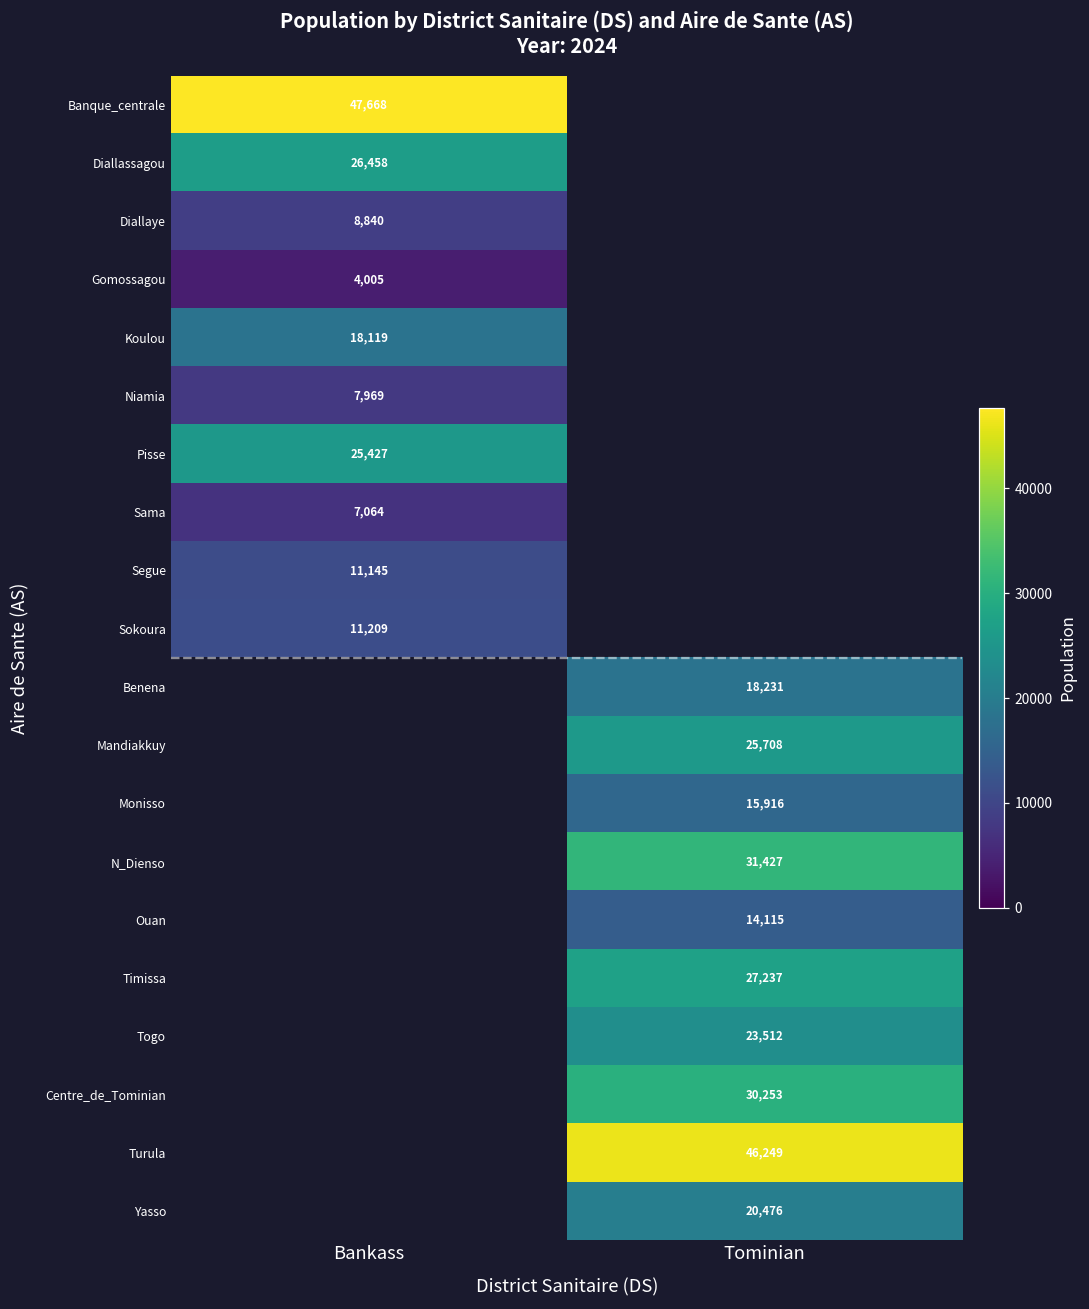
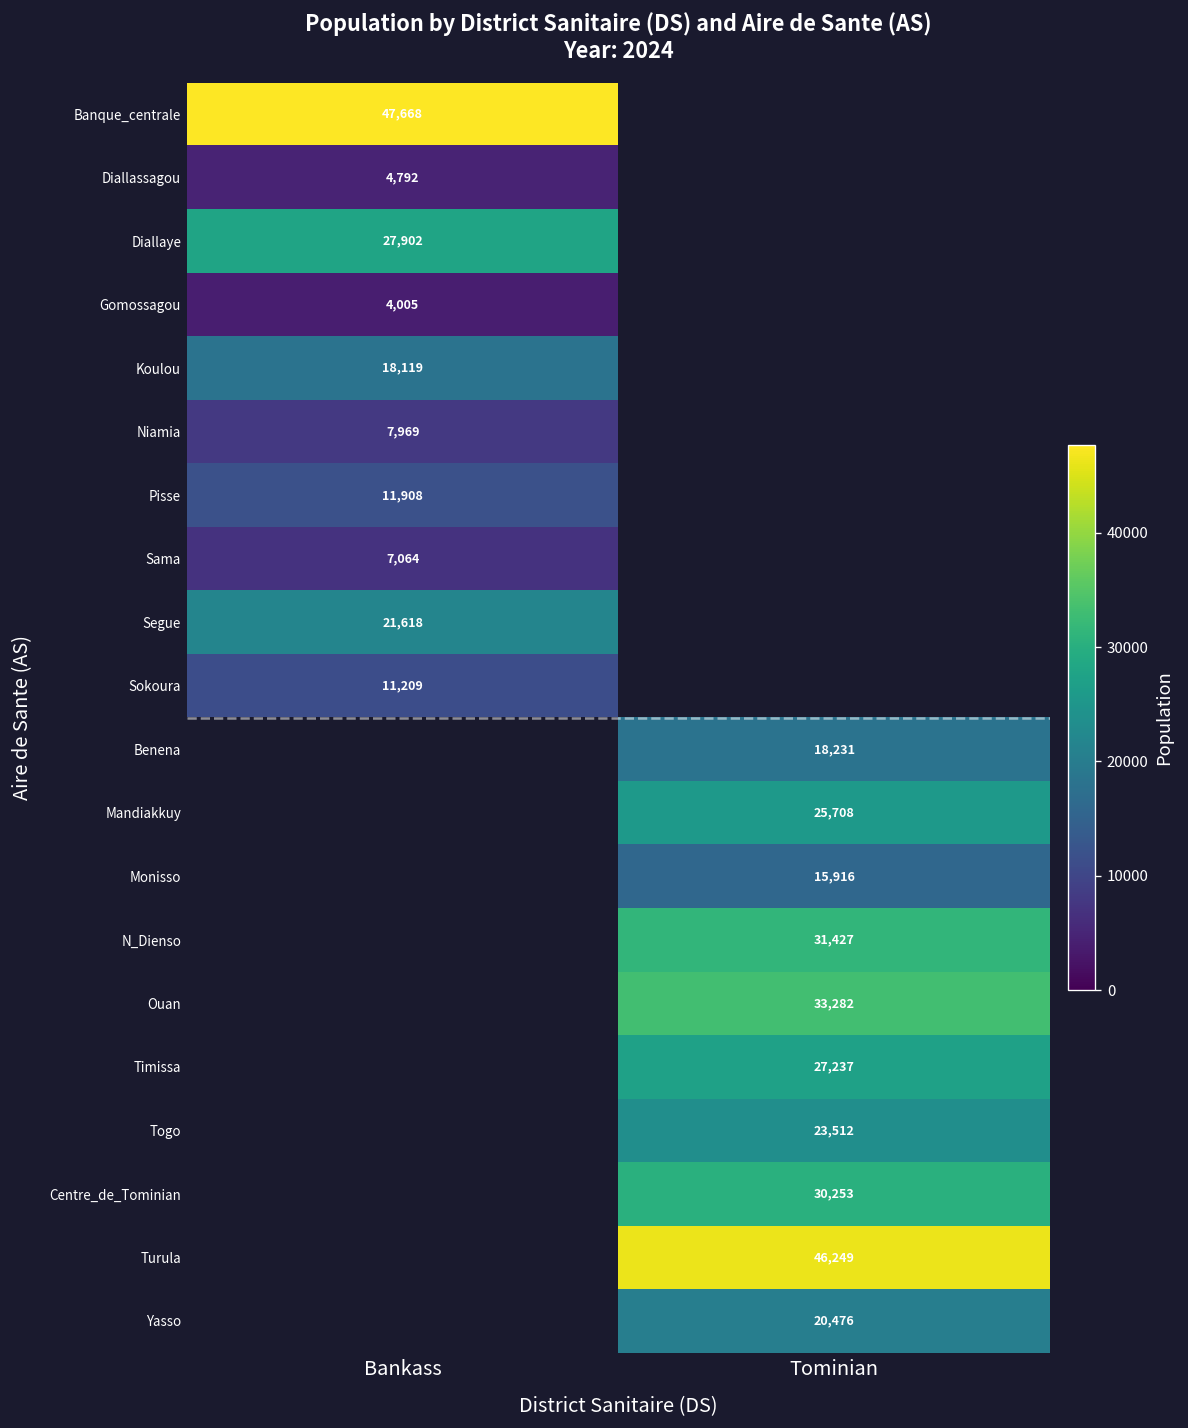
Diallassagou, Bankass: 26,458 -> 4,792
Diallaye, Bankass: 8,840 -> 27,902
Pisse, Bankass: 25,427 -> 11,908
Segue, Bankass: 11,145 -> 21,618
Ouan, Tominian: 14,115 -> 33,282
